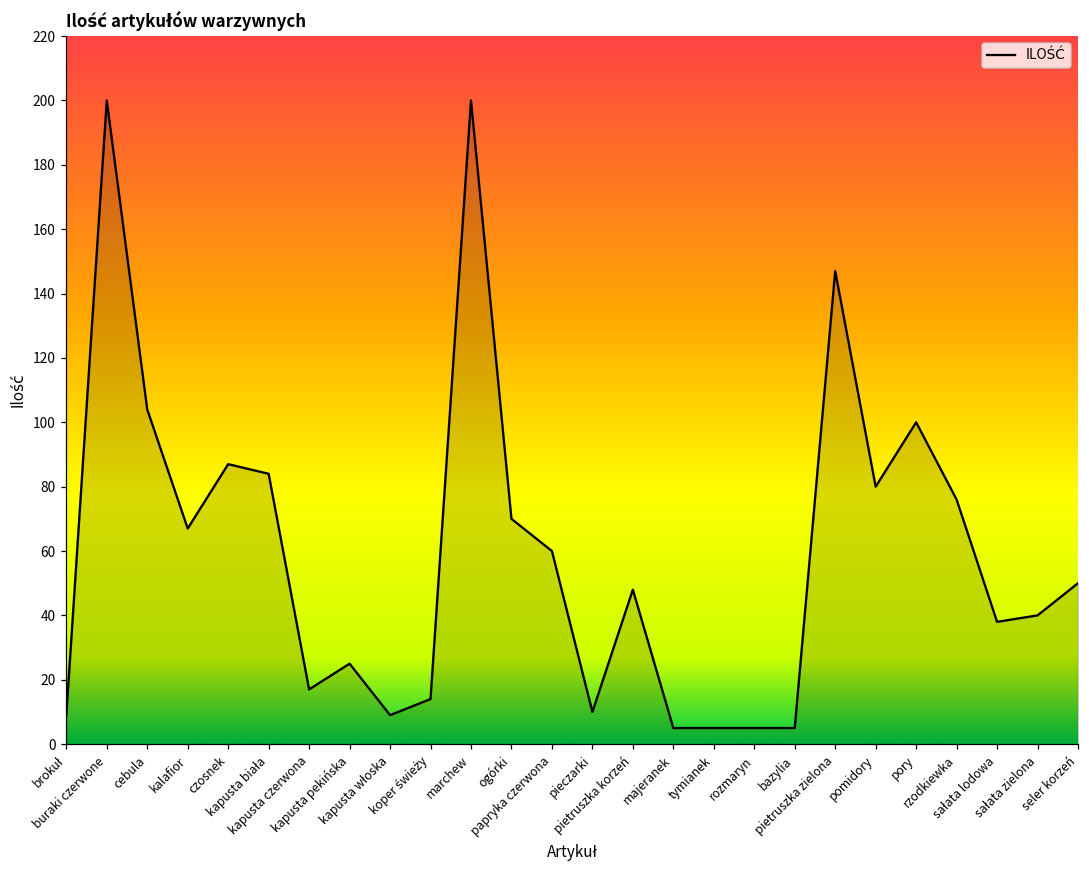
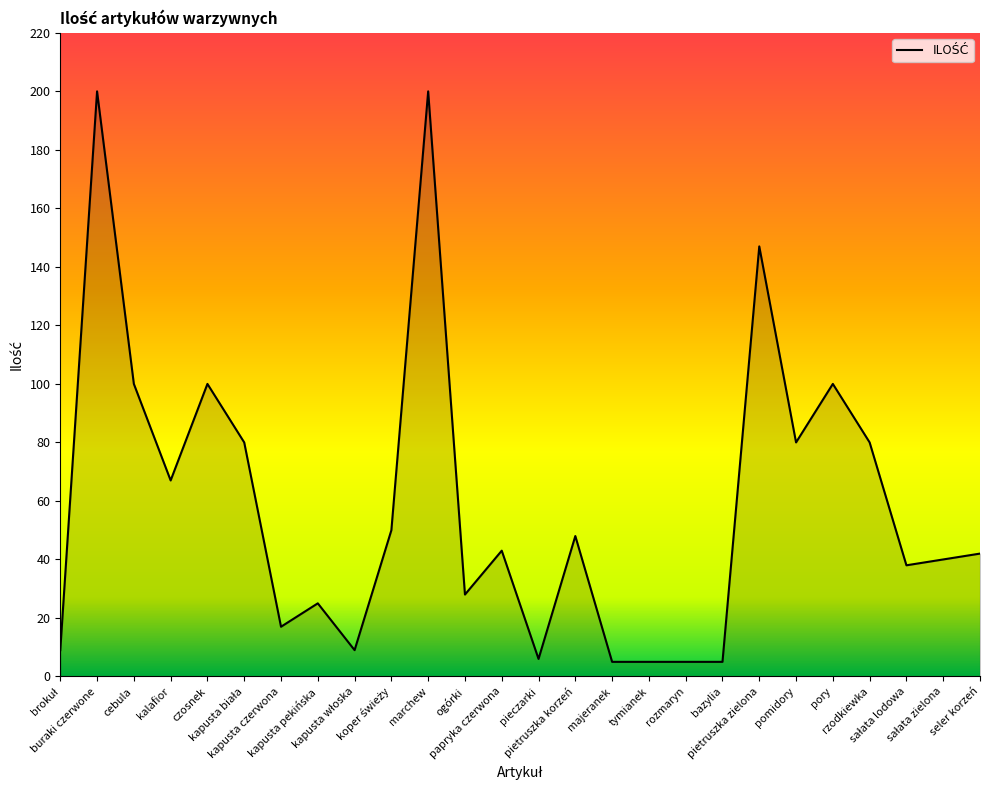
cebula: 104 -> 100
czosnek: 87 -> 100
kapusta biała: 84 -> 80
koper świeży: 14 -> 50
ogórki: 70 -> 28
papryka czerwona: 60 -> 43
pieczarki: 10 -> 6
rzodkiewka: 76 -> 80
seler korzeń: 50 -> 42
